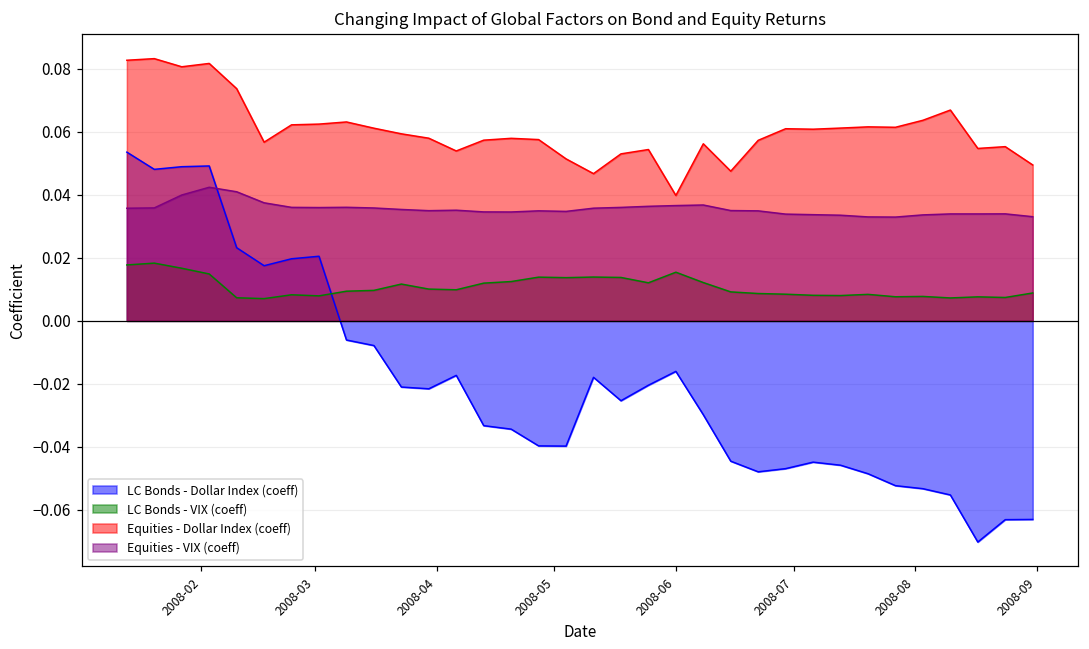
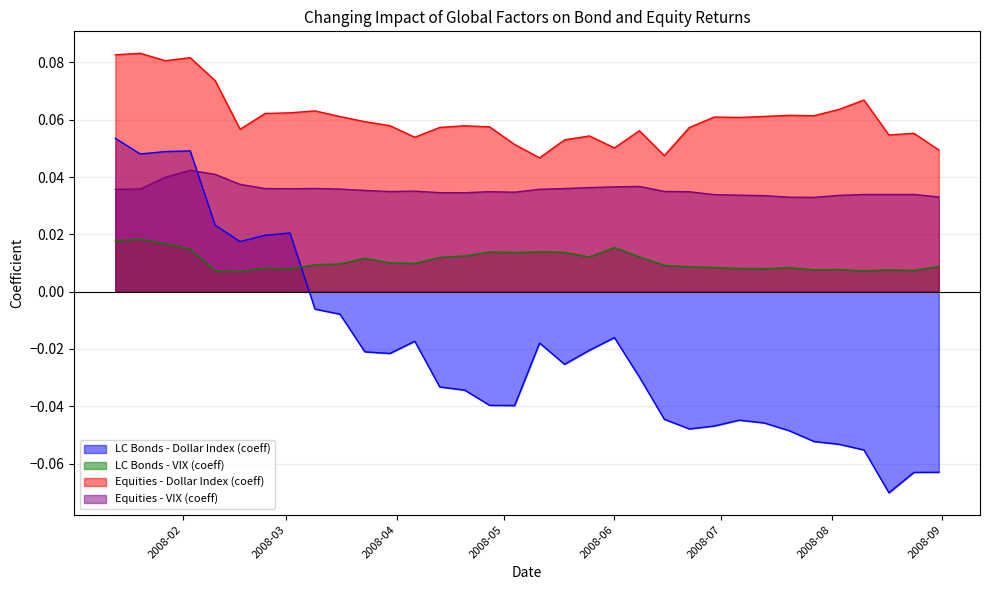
Equities - Dollar Index (coeff), 2008-06: 0.040 -> 0.050
